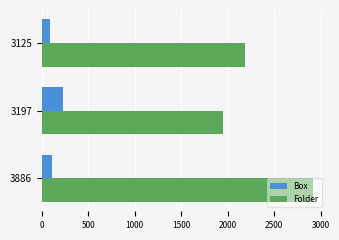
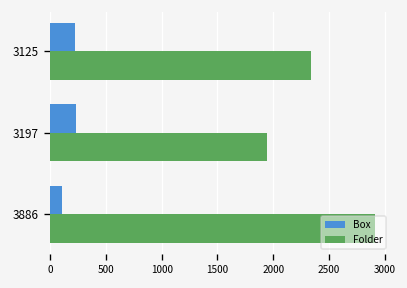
Box, 3125: 100 -> 200
Folder, 3125: 2200 -> 2300
